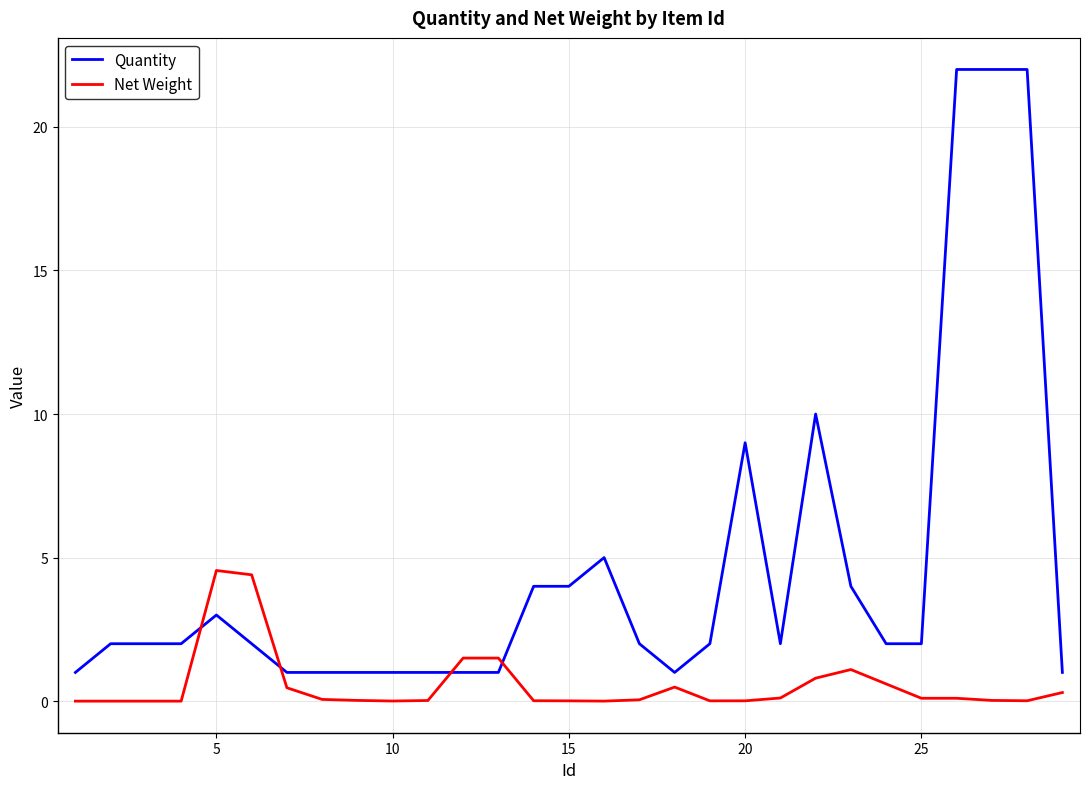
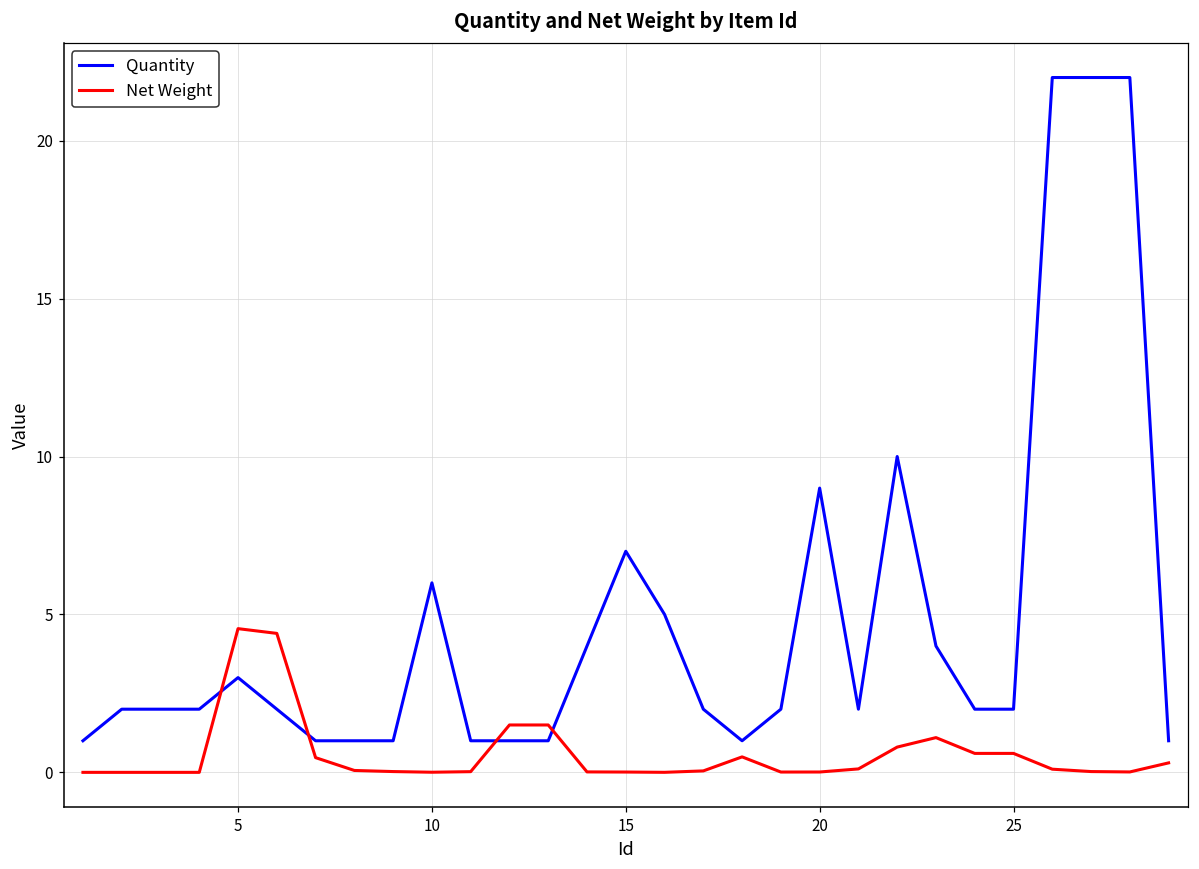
Quantity, 10: 1 -> 6
Quantity, 15: 4 -> 7
Net Weight, 25: 0.1 -> 0.6
